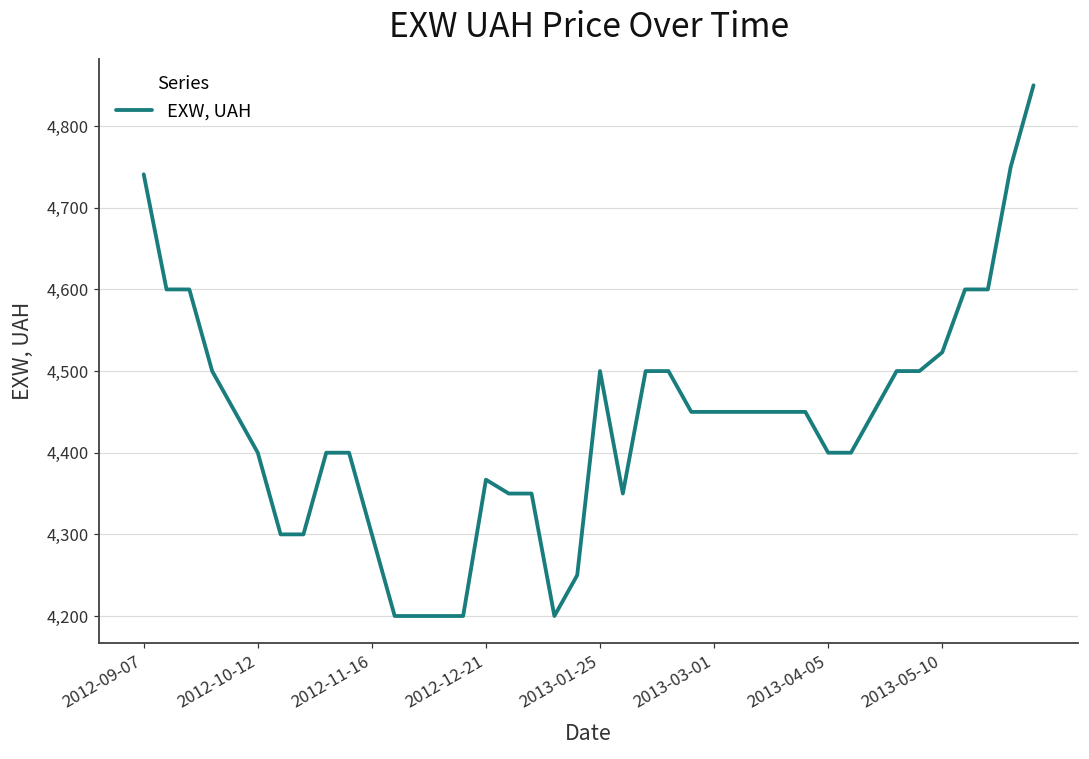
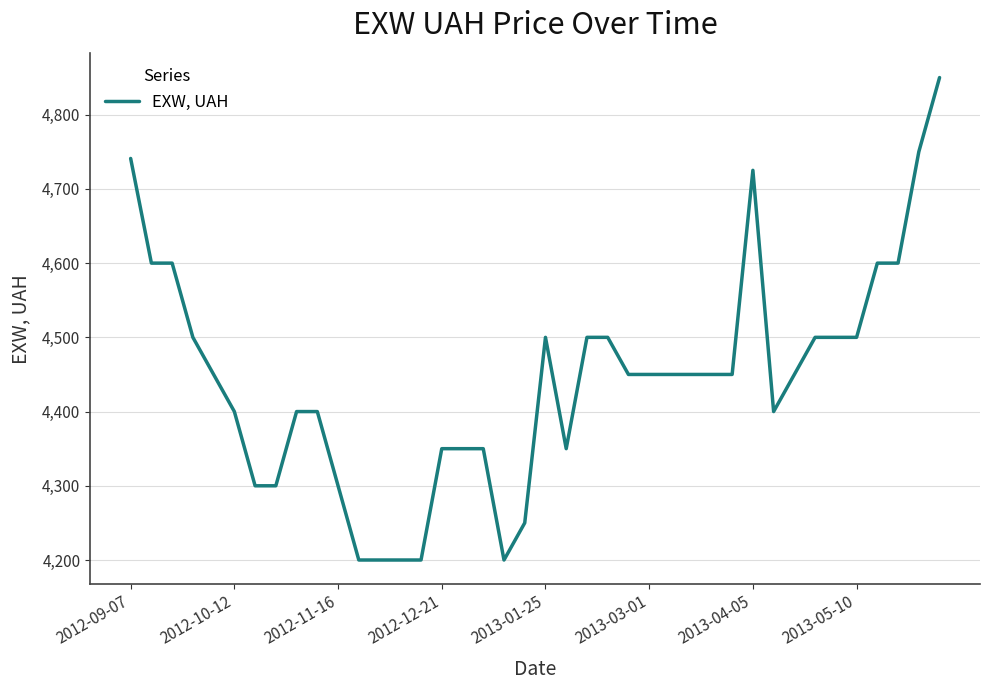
2012-12-21: 4,370 -> 4,350
2013-04-05: 4,400 -> 4,730
2013-05-10: 4,520 -> 4,500
